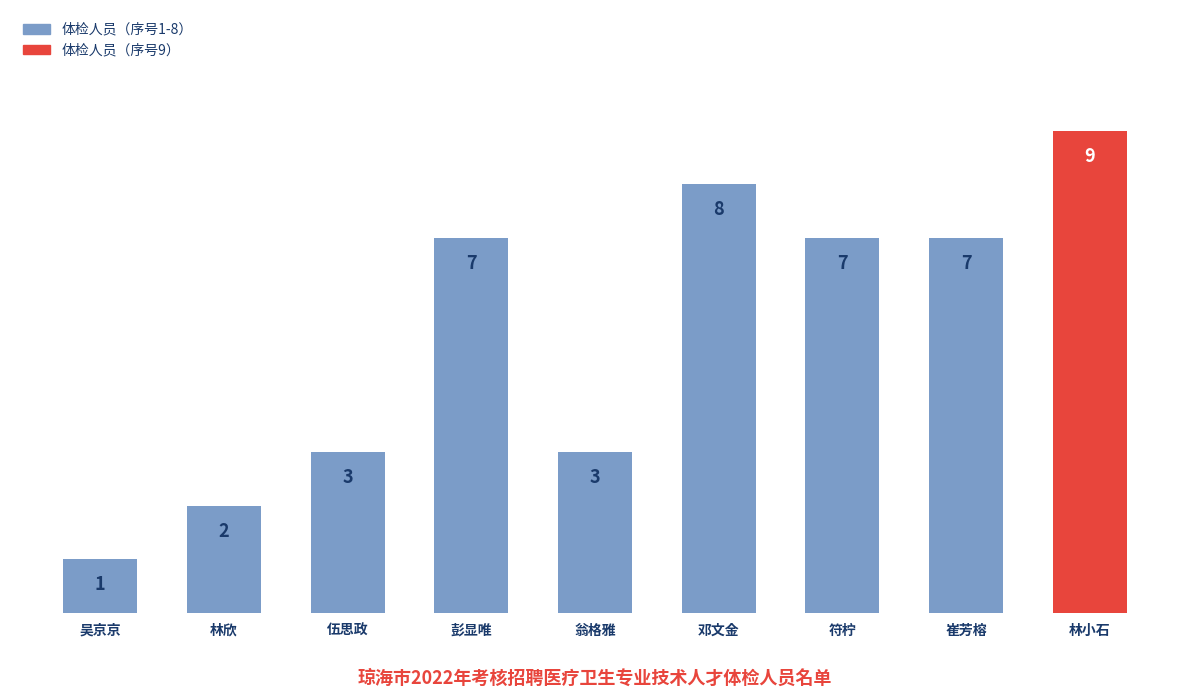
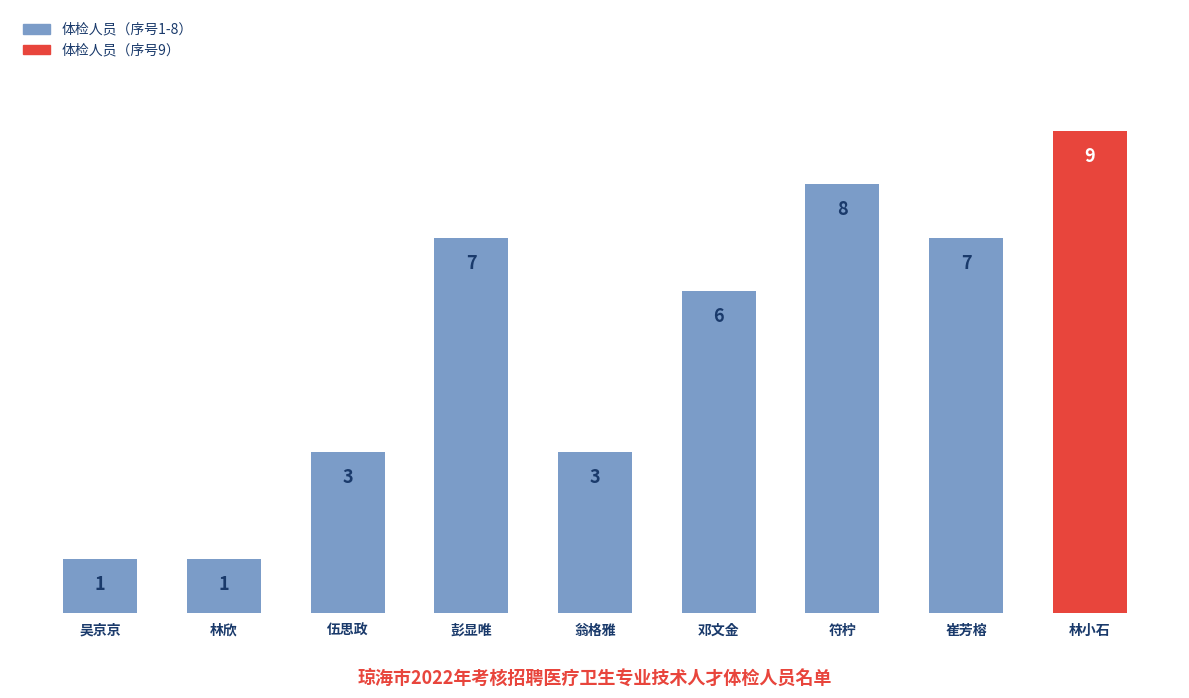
林欣: 2 -> 1
邓文金: 8 -> 6
符柠: 7 -> 8
